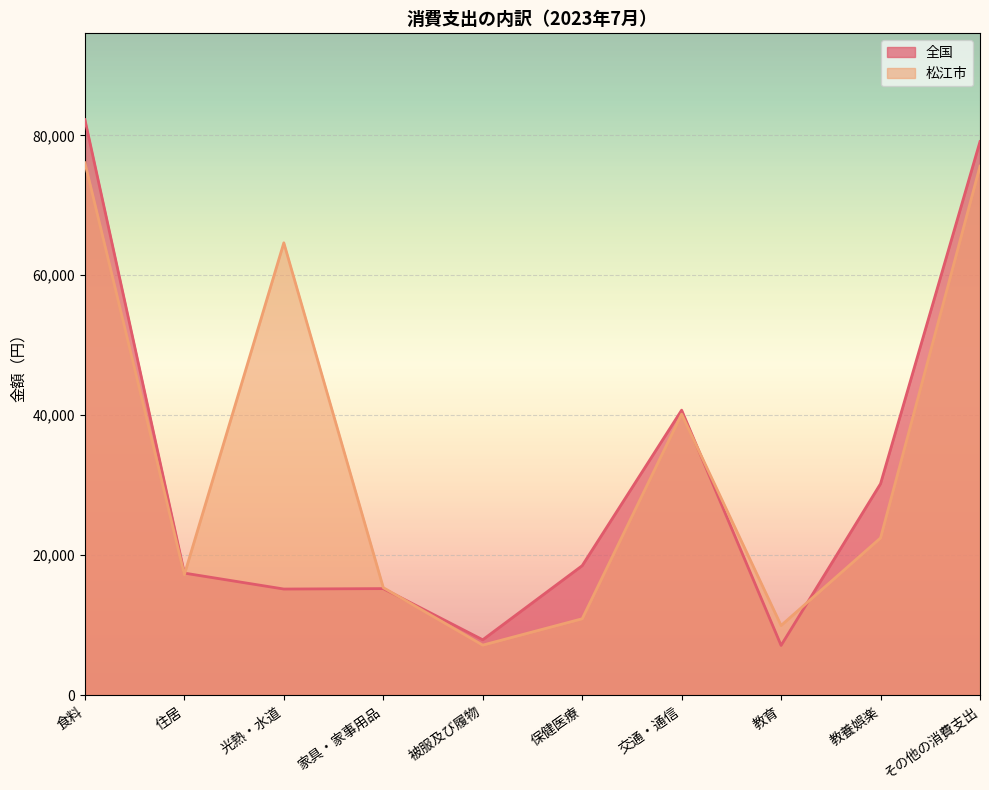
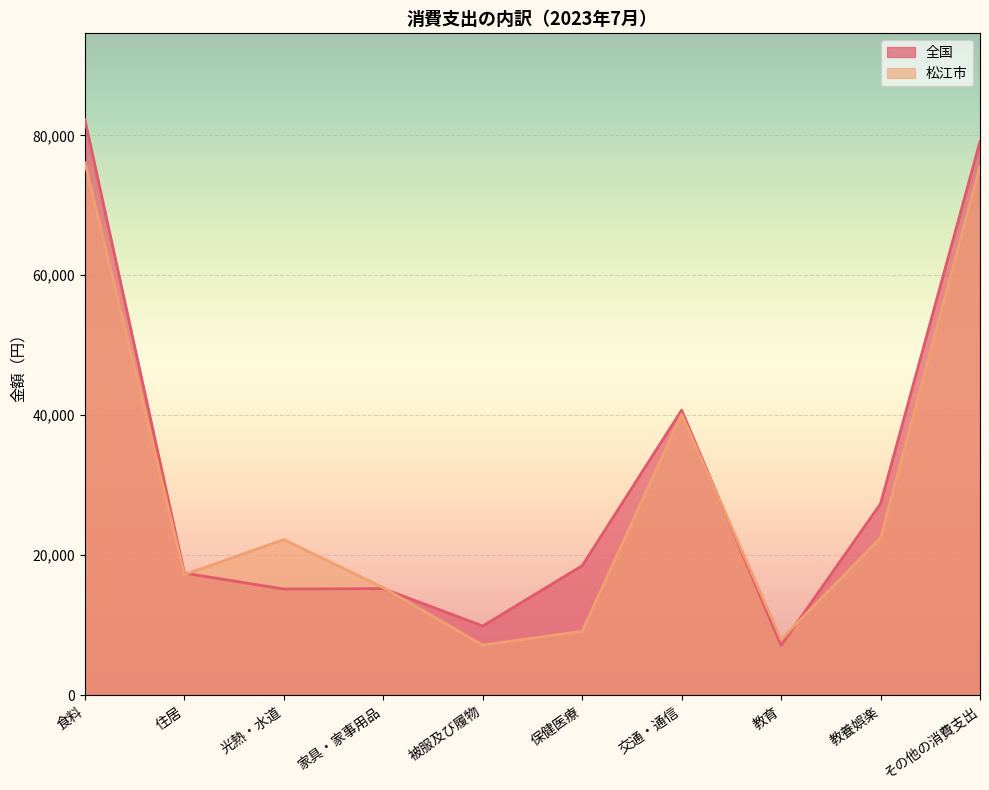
松江市, 光熱・水道: 65,000 -> 22,000
全国, 被服及び履物: 8,000 -> 10,000
松江市, 保健医療: 11,000 -> 9,000
松江市, 教育: 10,000 -> 8,000
全国, 教養娯楽: 30,000 -> 27,000
